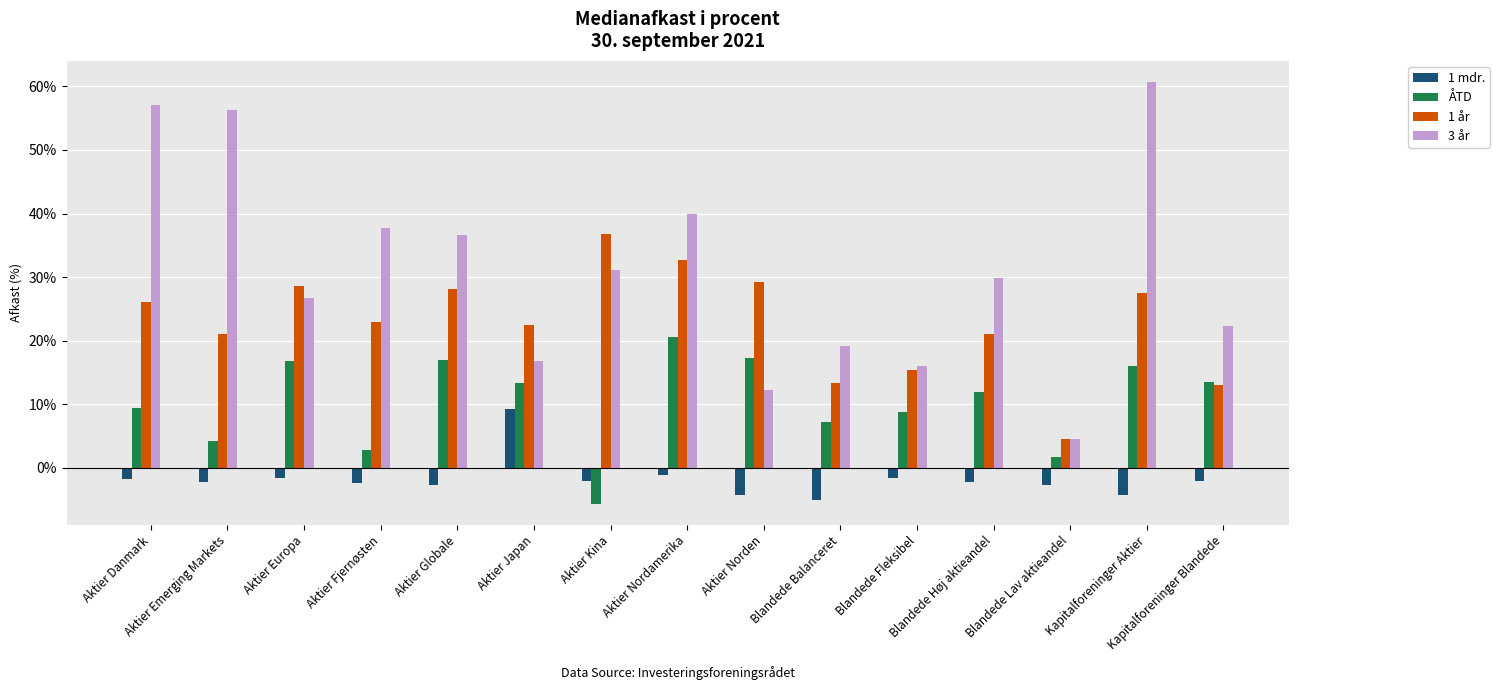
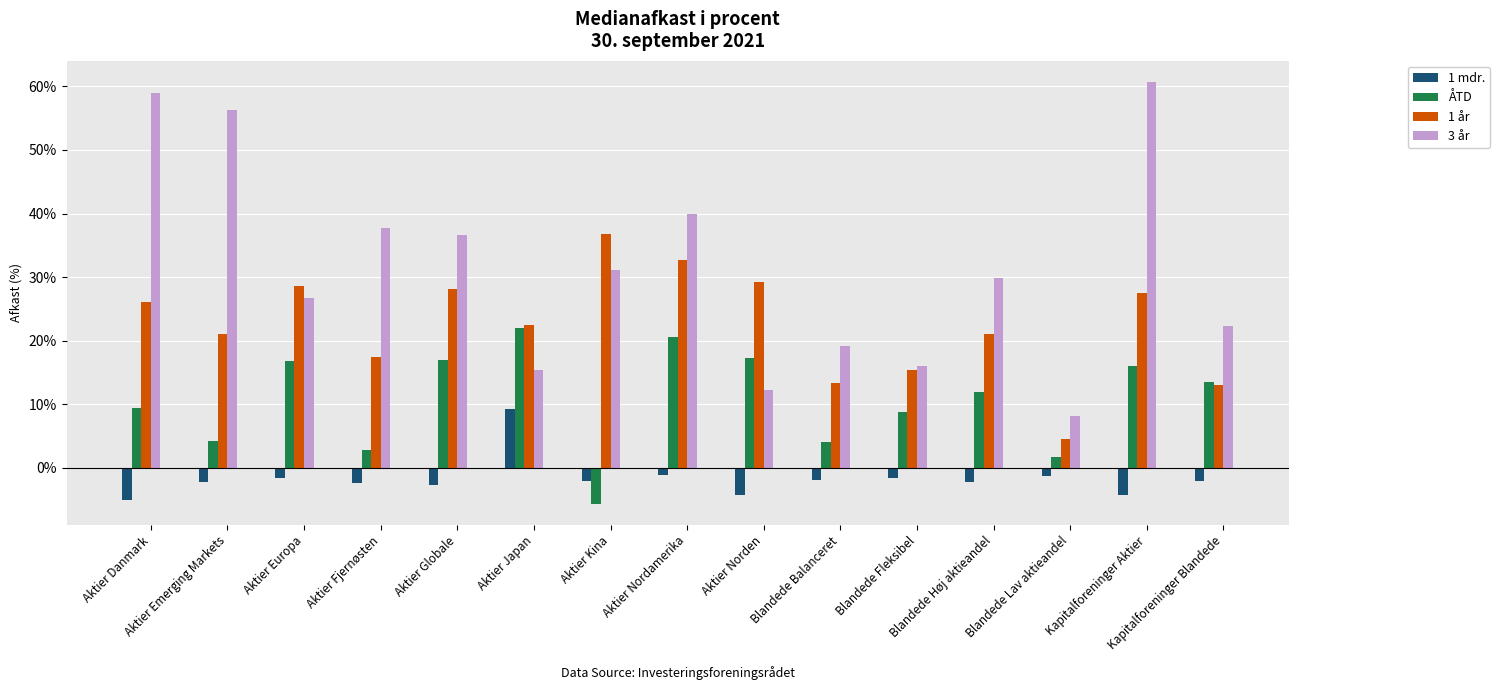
1 mdr., Aktier Danmark: -2% -> -5%
3 år, Aktier Danmark: 57% -> 59%
1 år, Aktier Fjernøsten: 23% -> 17%
ÅTD, Aktier Japan: 13% -> 22%
3 år, Aktier Japan: 17% -> 15%
1 mdr., Blandede Balanceret: -5% -> -2%
ÅTD, Blandede Balanceret: 7% -> 4%
1 mdr., Blandede Lav aktieandel: -3% -> -1%
3 år, Blandede Lav aktieandel: 5% -> 8%
